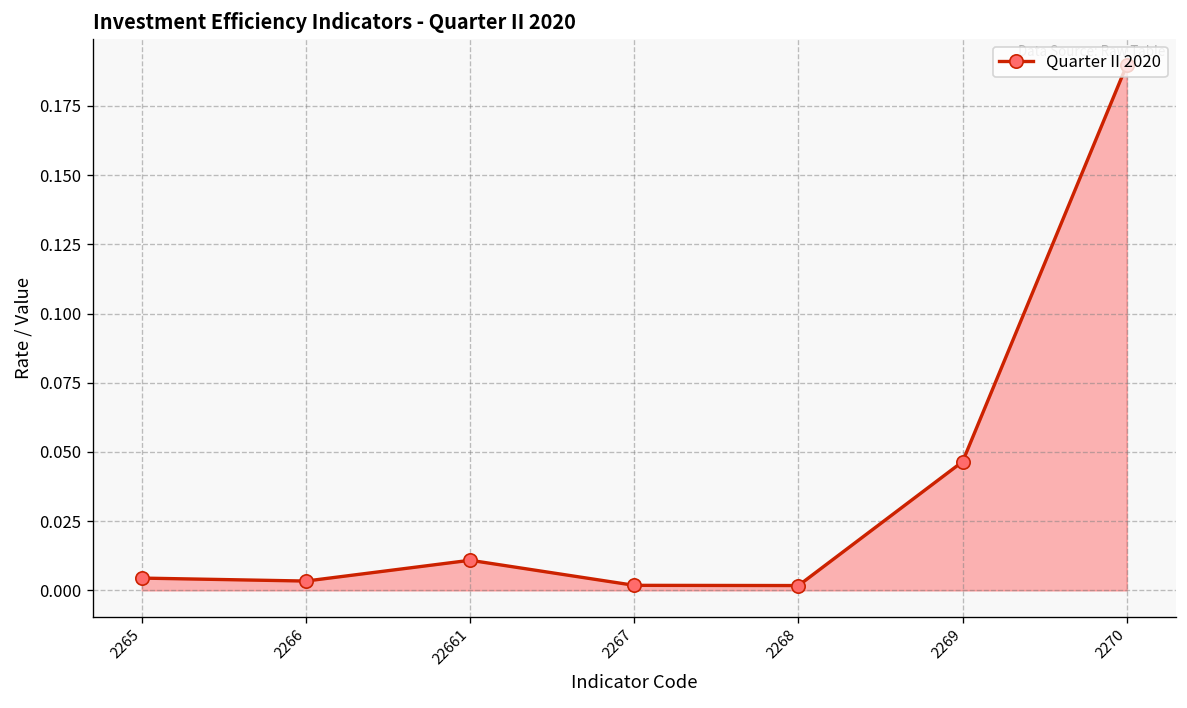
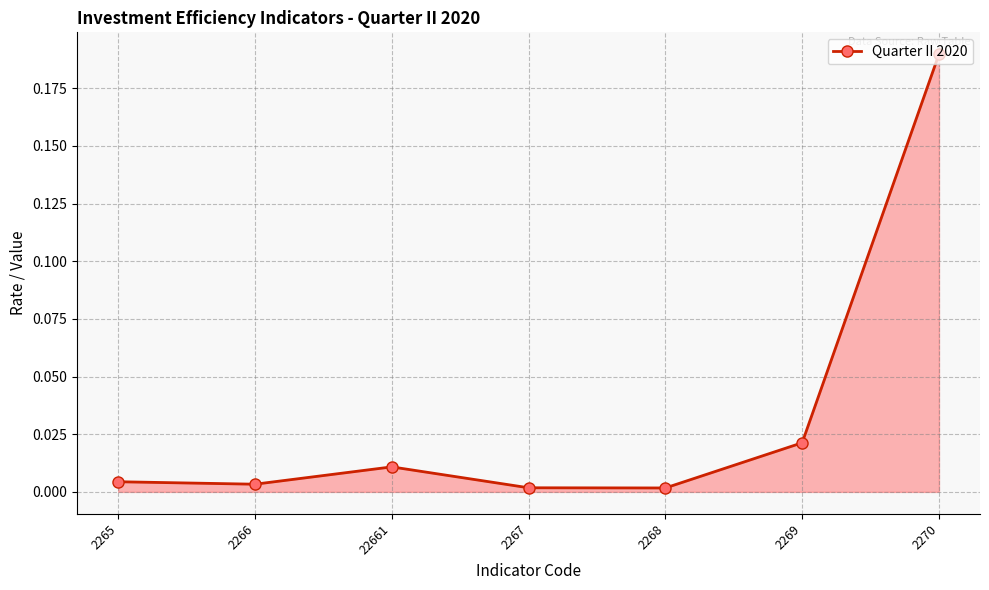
2269: 0.046 -> 0.021
